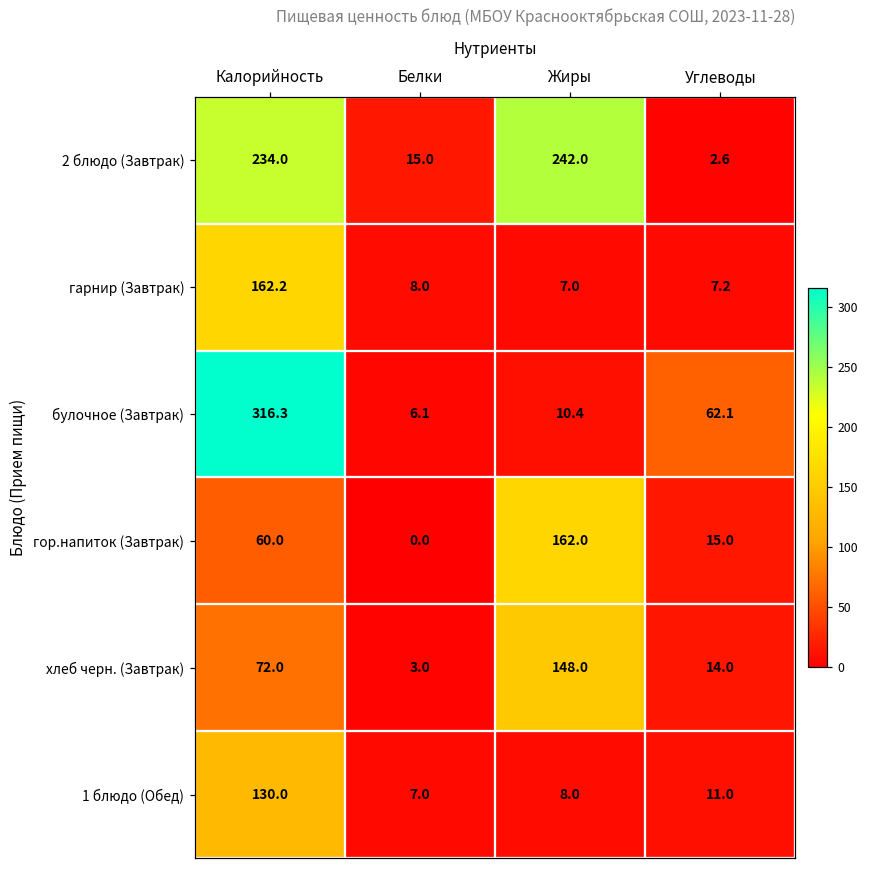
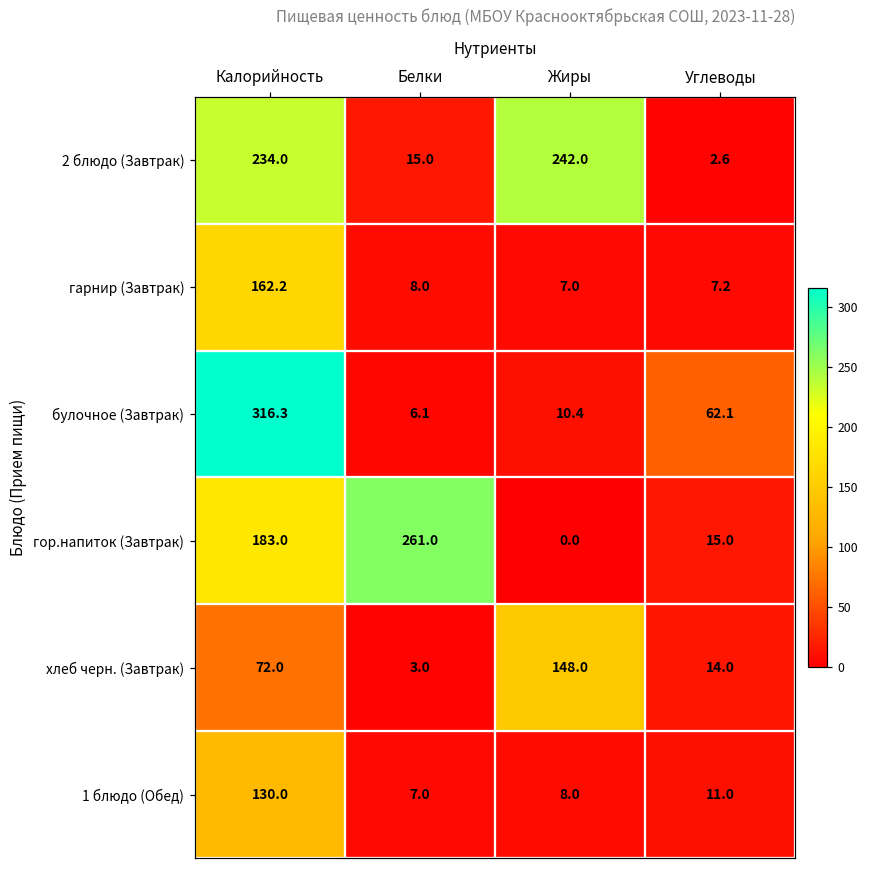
гор.напиток (Завтрак), Калорийность: 60.0 -> 183.0
гор.напиток (Завтрак), Белки: 0.0 -> 261.0
гор.напиток (Завтрак), Жиры: 162.0 -> 0.0
